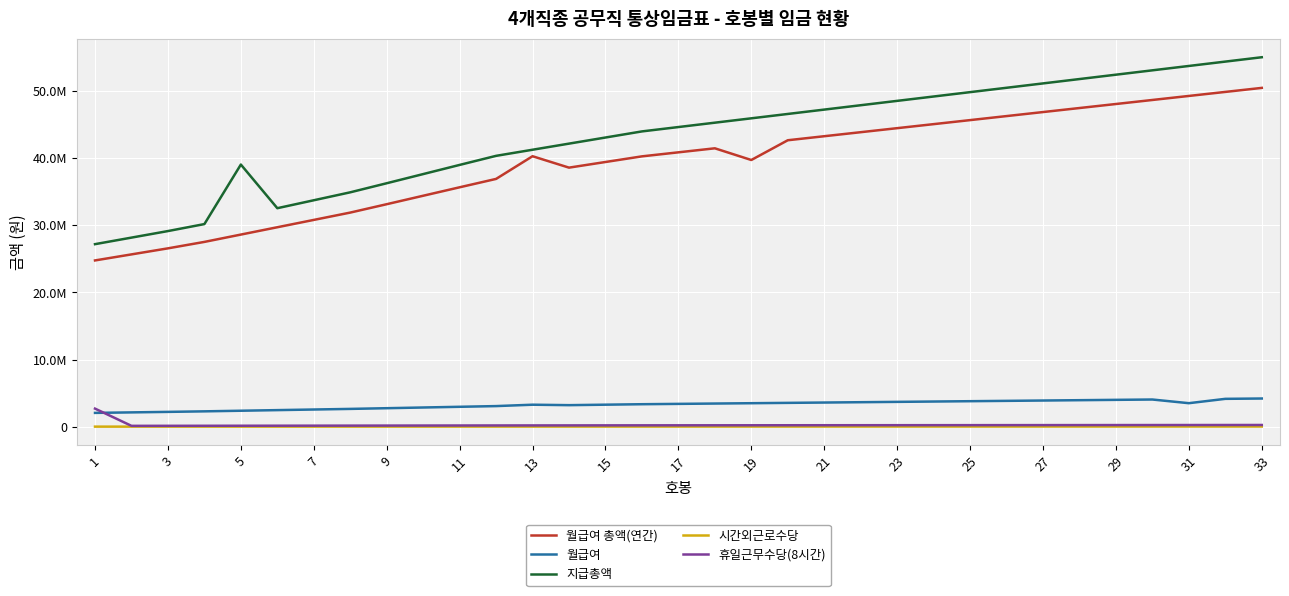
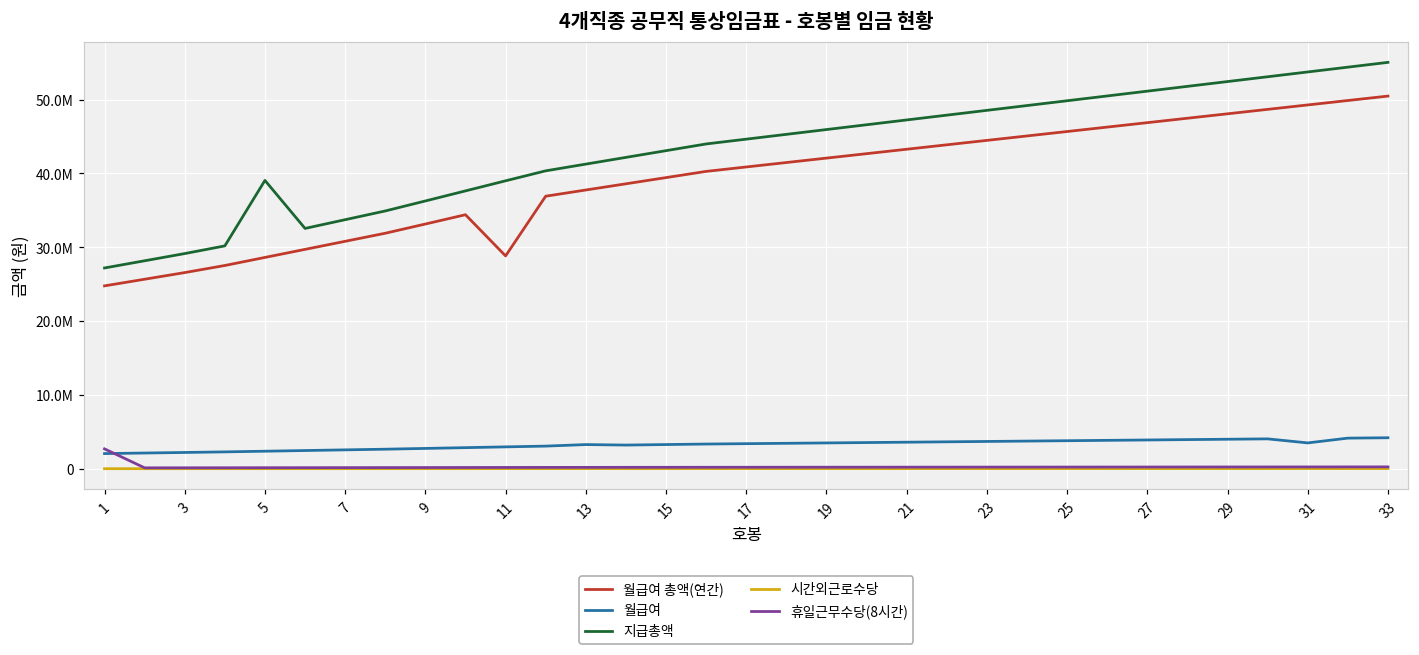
월급여 총액(연간), 11: 36000000 -> 29000000
월급여 총액(연간), 13: 40000000 -> 38000000
월급여 총액(연간), 19: 40000000 -> 42000000
